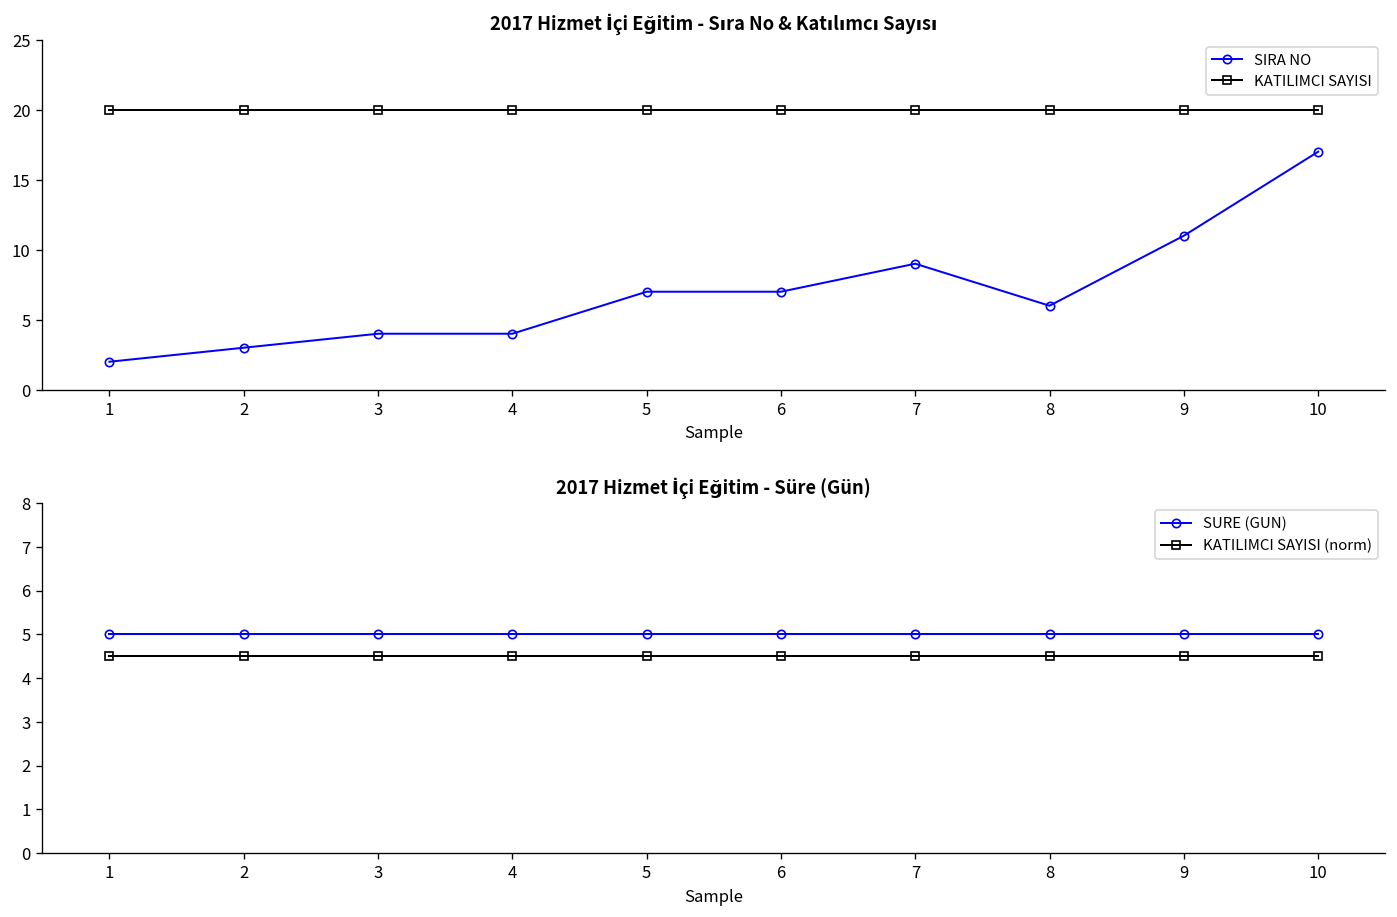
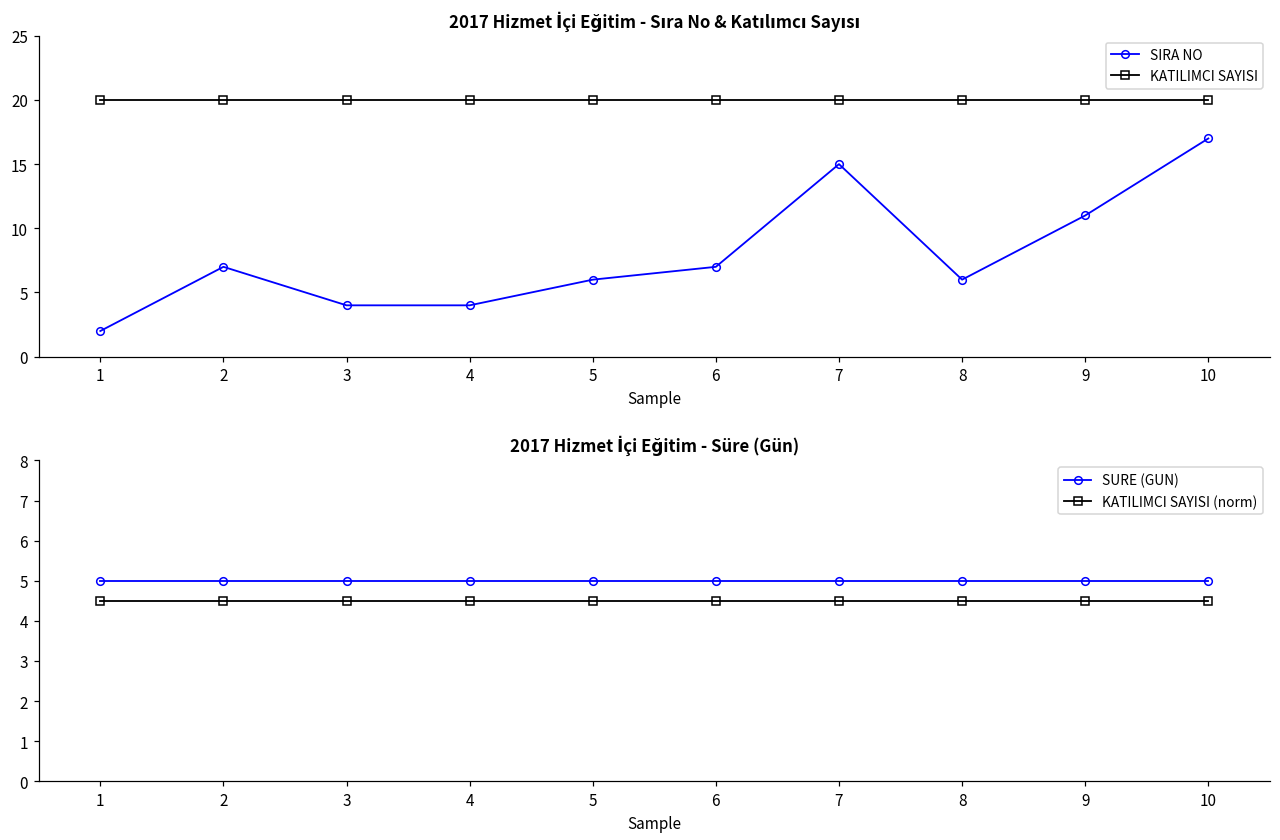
2017 Hizmet İçi Eğitim - Sıra No & Katılımcı Sayısı, SIRA NO, 2: 3 -> 7
2017 Hizmet İçi Eğitim - Sıra No & Katılımcı Sayısı, SIRA NO, 5: 7 -> 6
2017 Hizmet İçi Eğitim - Sıra No & Katılımcı Sayısı, SIRA NO, 7: 9 -> 15
